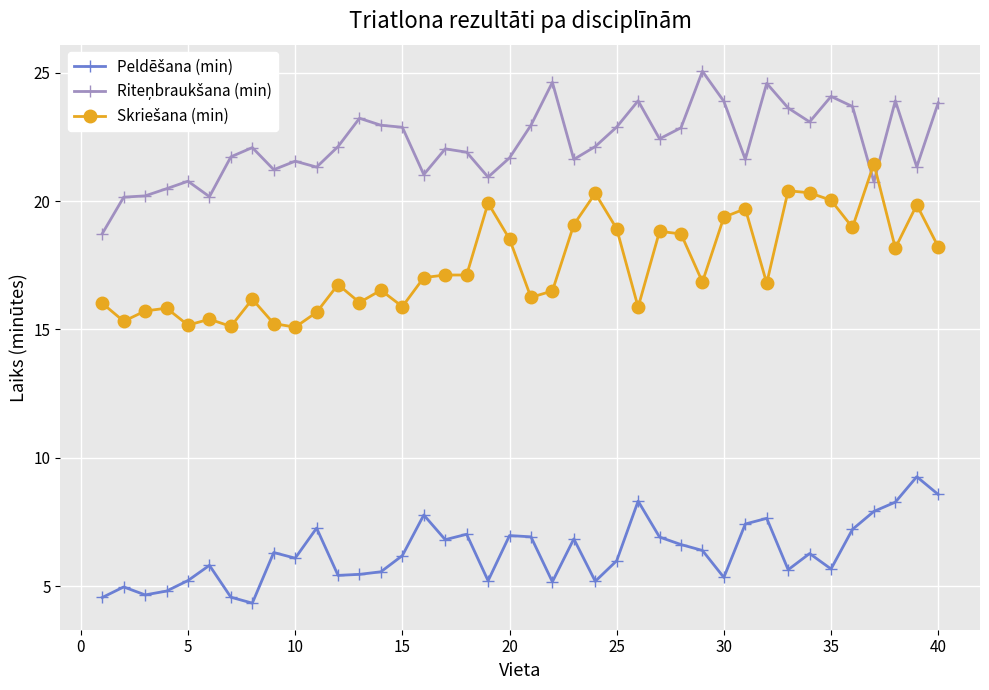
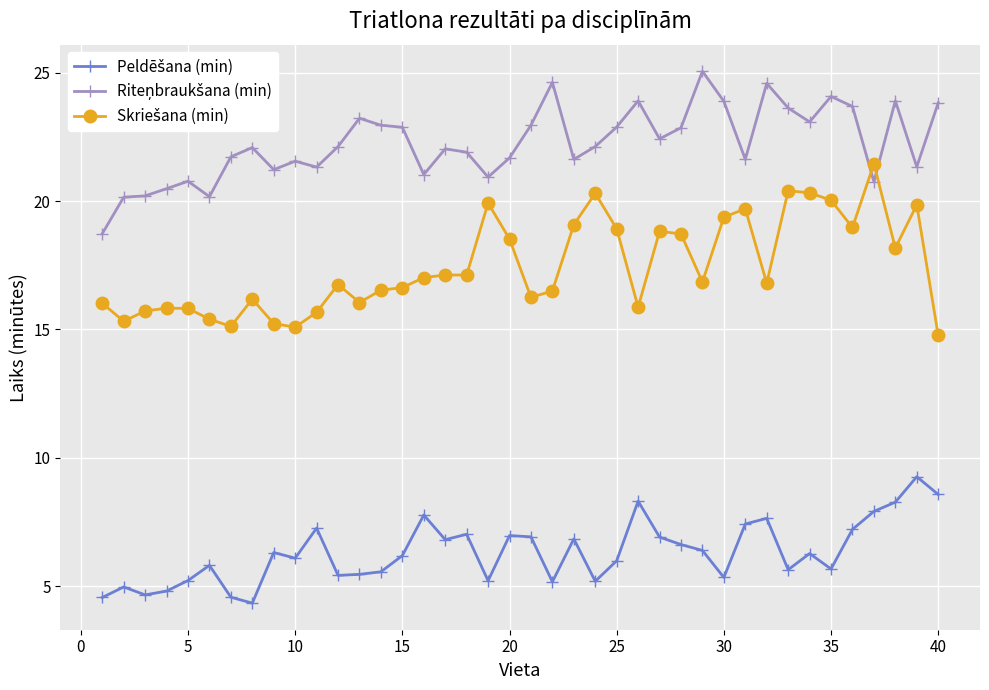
Skriešana (min), 5: 15.2 -> 15.8
Skriešana (min), 15: 15.9 -> 16.6
Skriešana (min), 40: 18.2 -> 14.8
